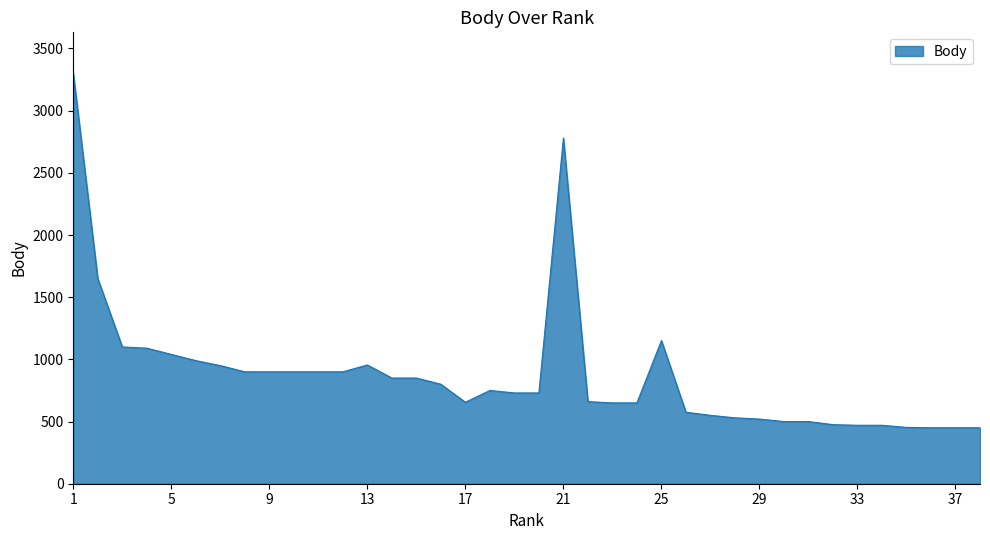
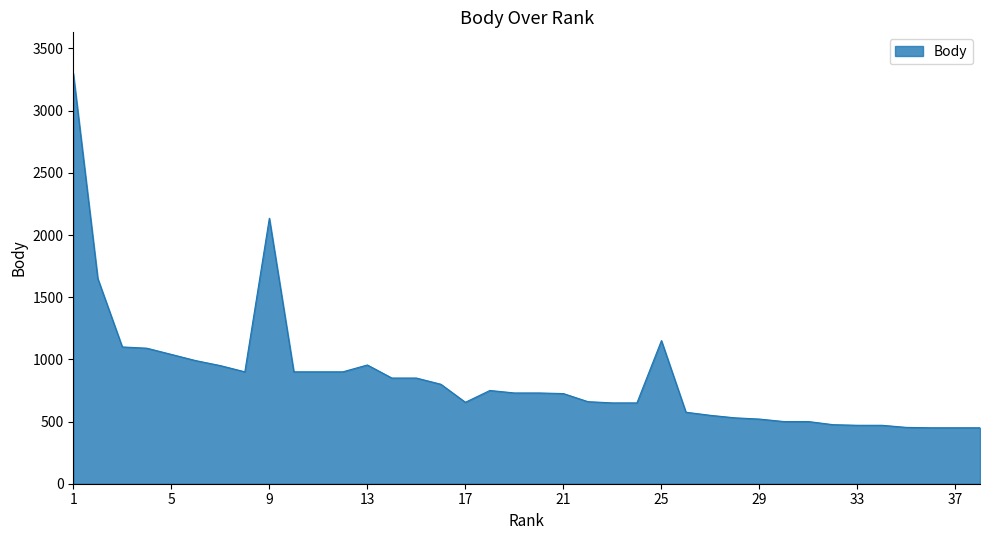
9: 900 -> 2140
21: 2780 -> 730
